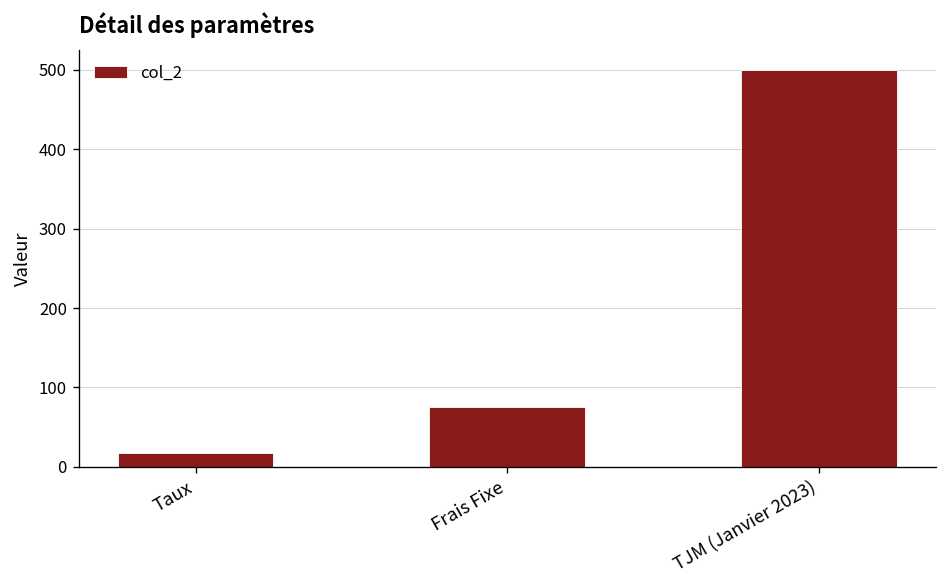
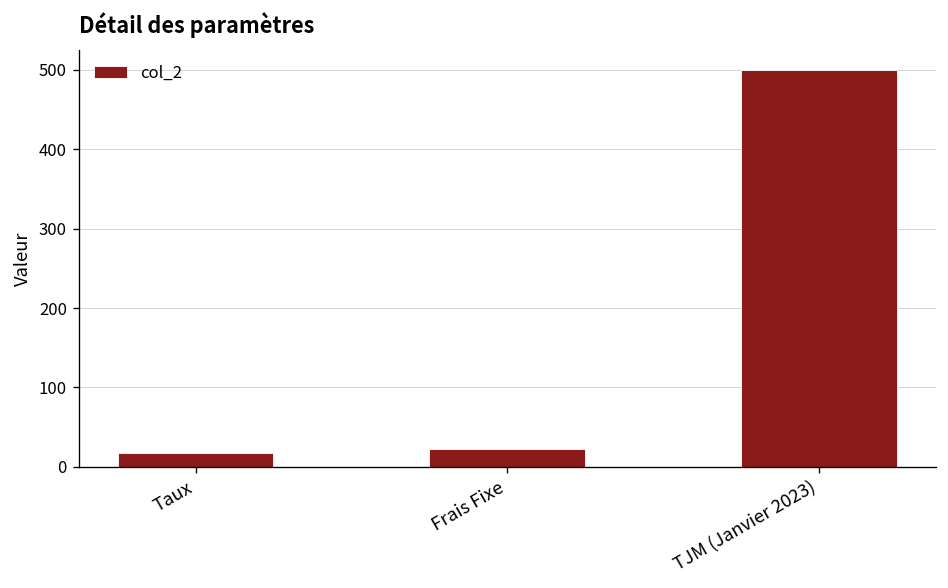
Frais Fixe: 80 -> 20
